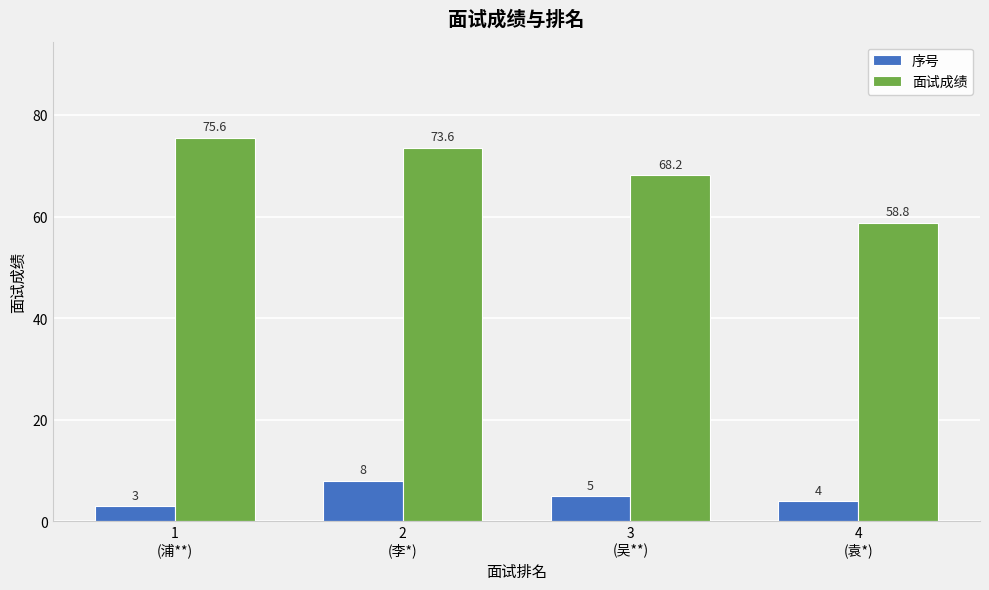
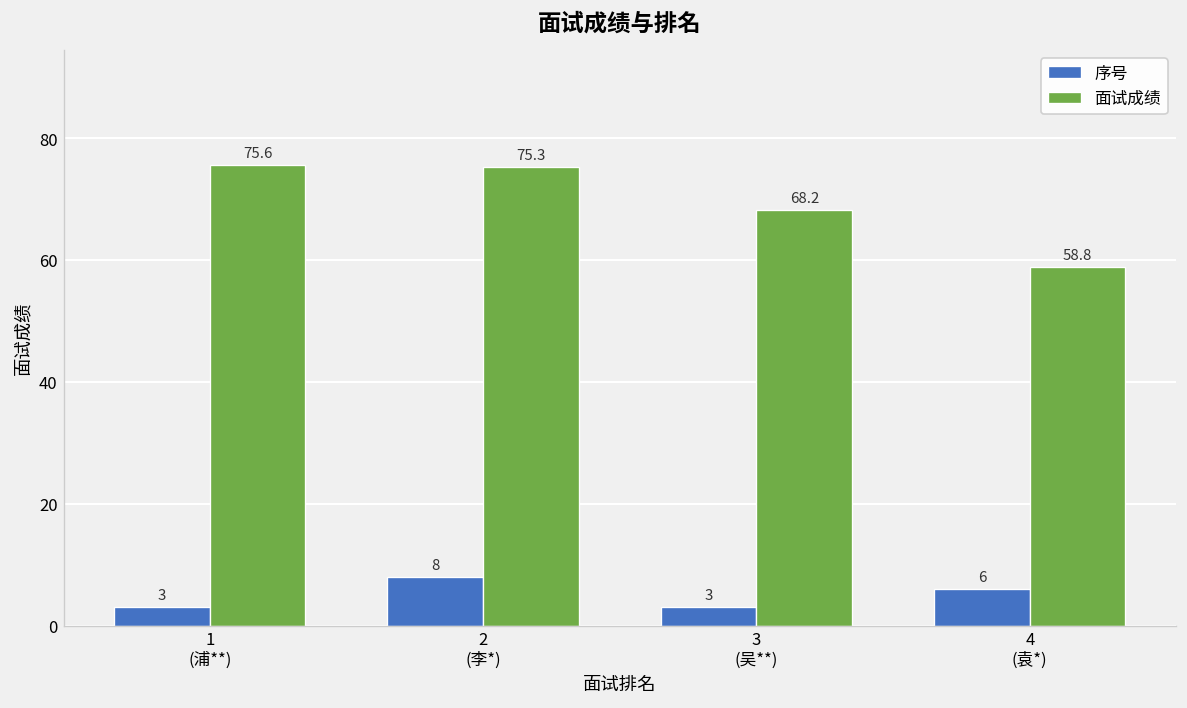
面试成绩, 2 (李*): 73.6 -> 75.3
序号, 3 (吴**): 5 -> 3
序号, 4 (袁*): 4 -> 6
